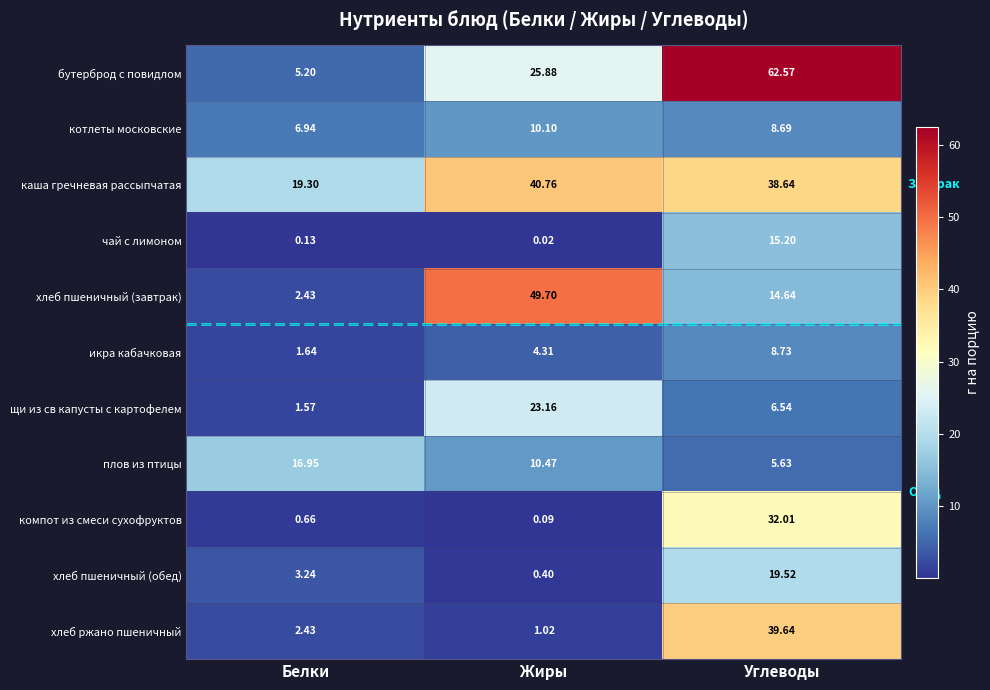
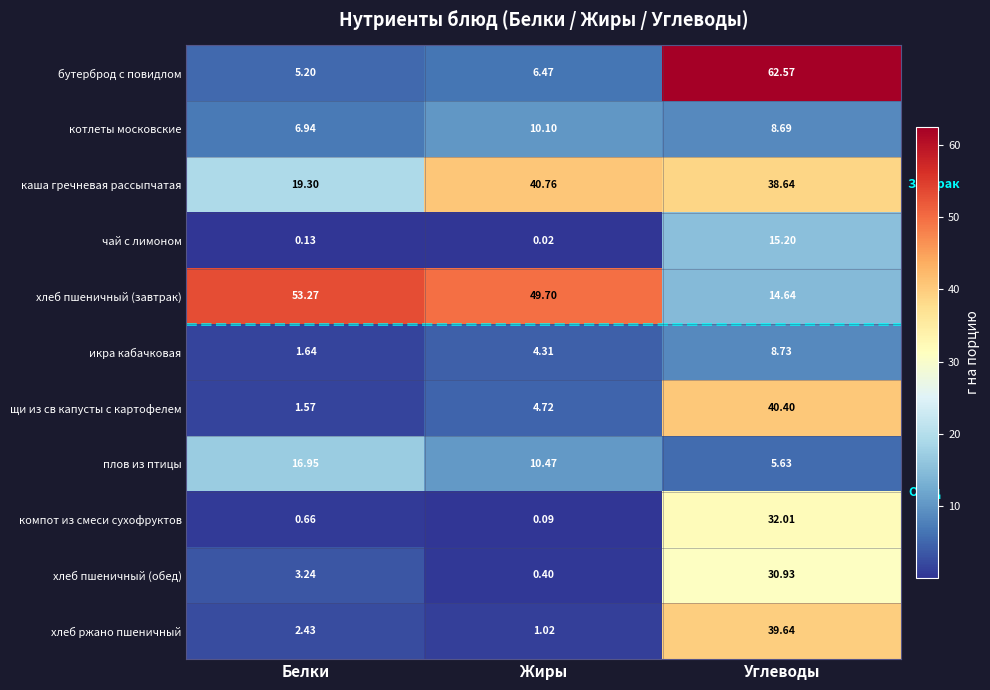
бутерброд с повидлом, Жиры: 25.88 -> 6.47
хлеб пшеничный (завтрак), Белки: 2.43 -> 53.27
щи из св капусты с картофелем, Жиры: 23.16 -> 4.72
щи из св капусты с картофелем, Углеводы: 6.54 -> 40.40
хлеб пшеничный (обед), Углеводы: 19.52 -> 30.93
